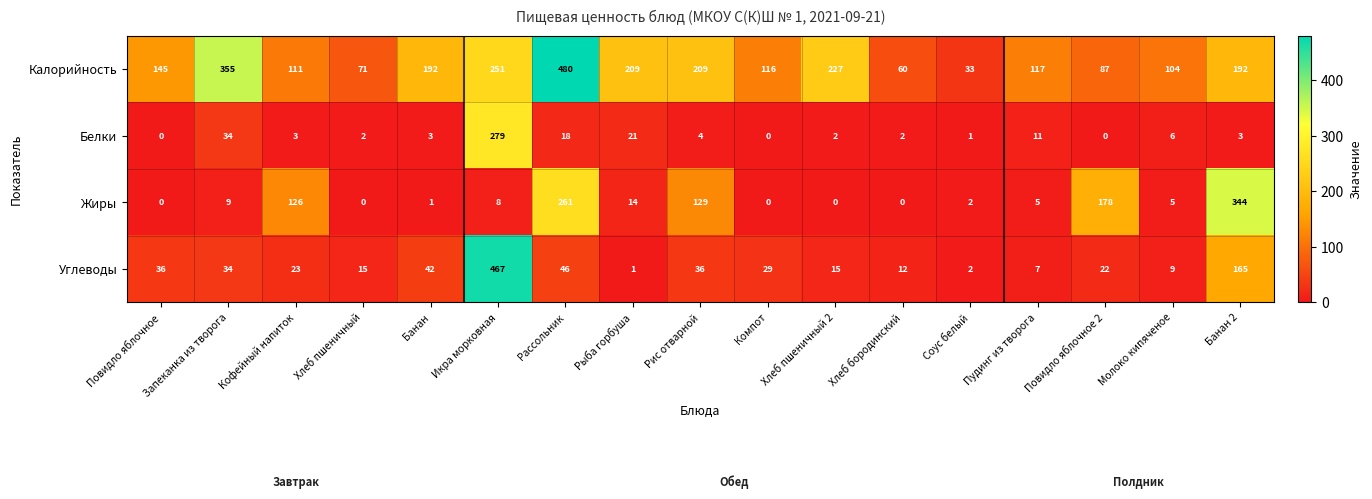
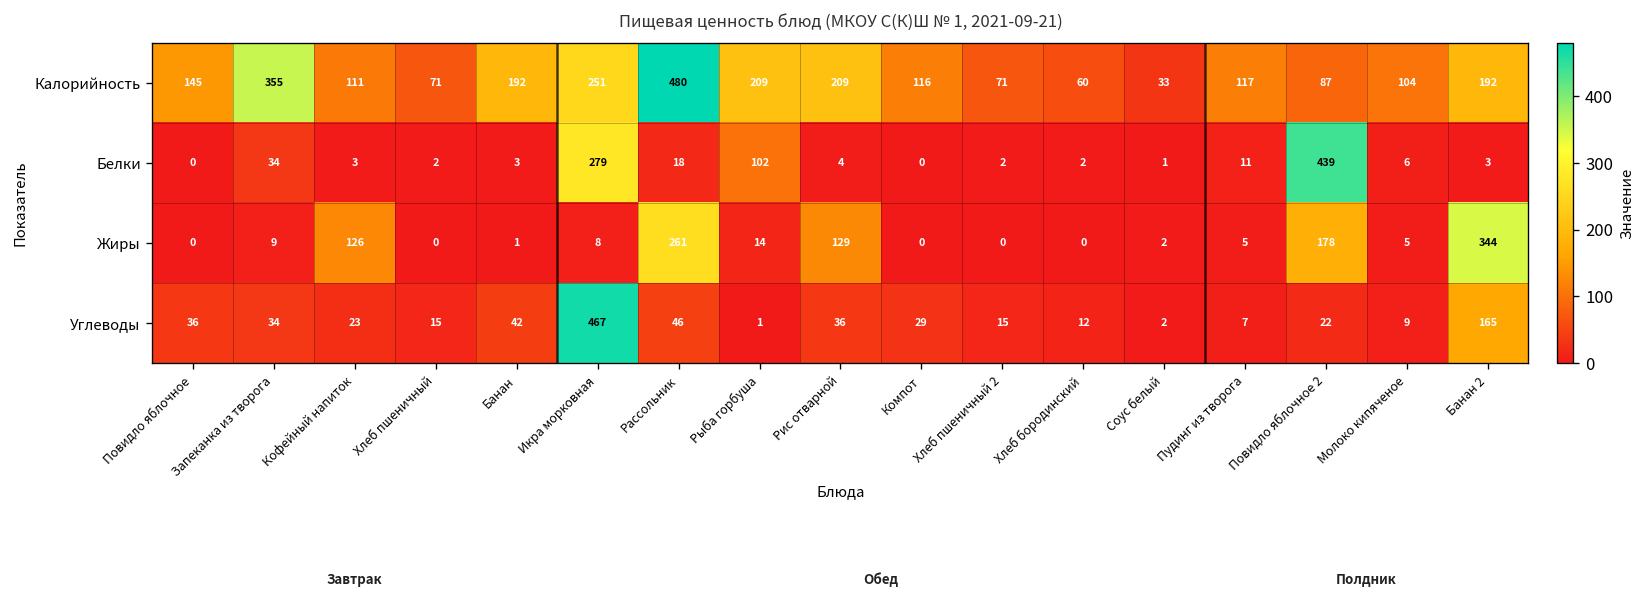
Калорийность, Хлеб пшеничный 2: 227 -> 71
Белки, Рыба горбуша: 21 -> 102
Белки, Повидло яблочное 2: 0 -> 439
